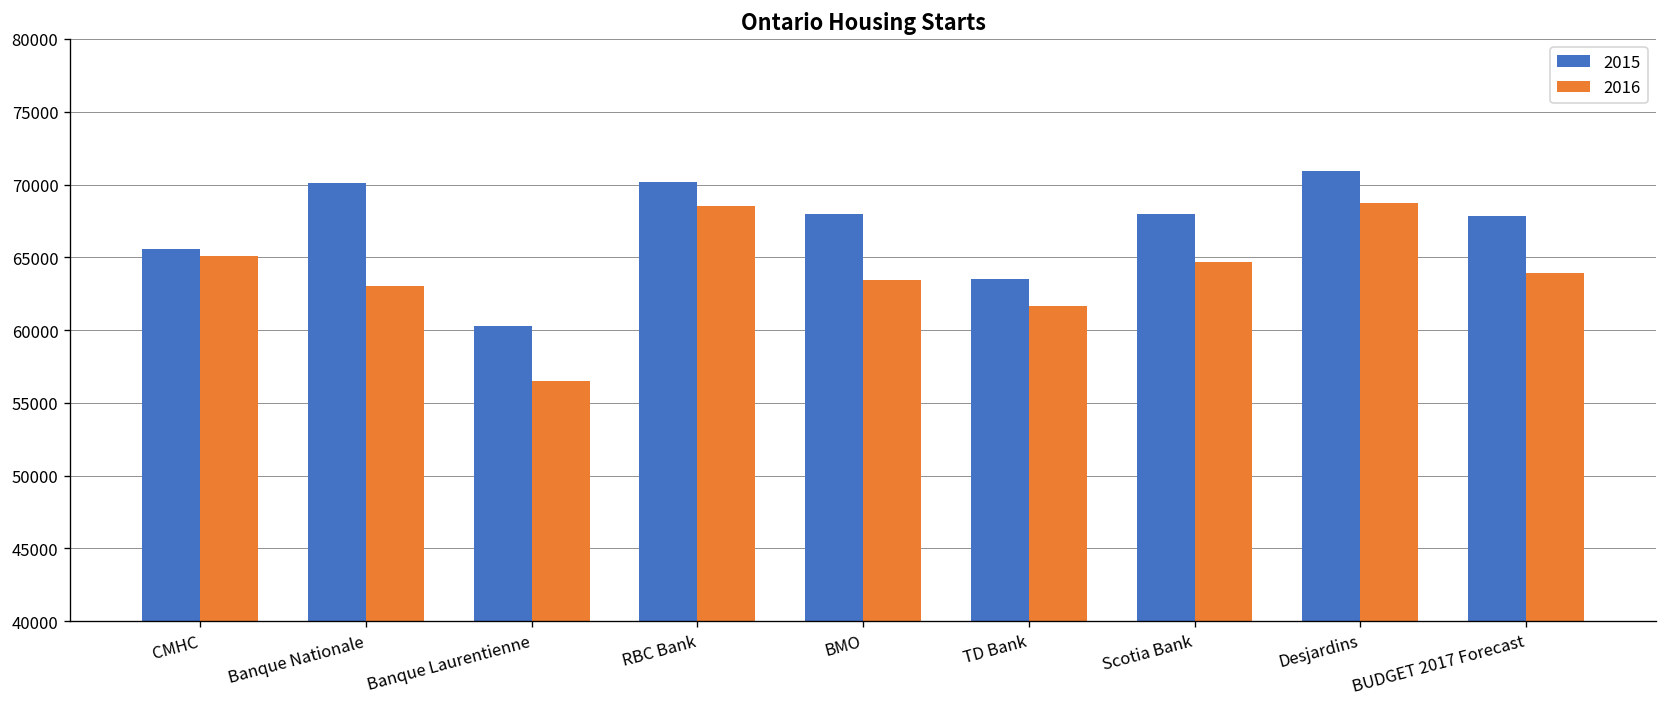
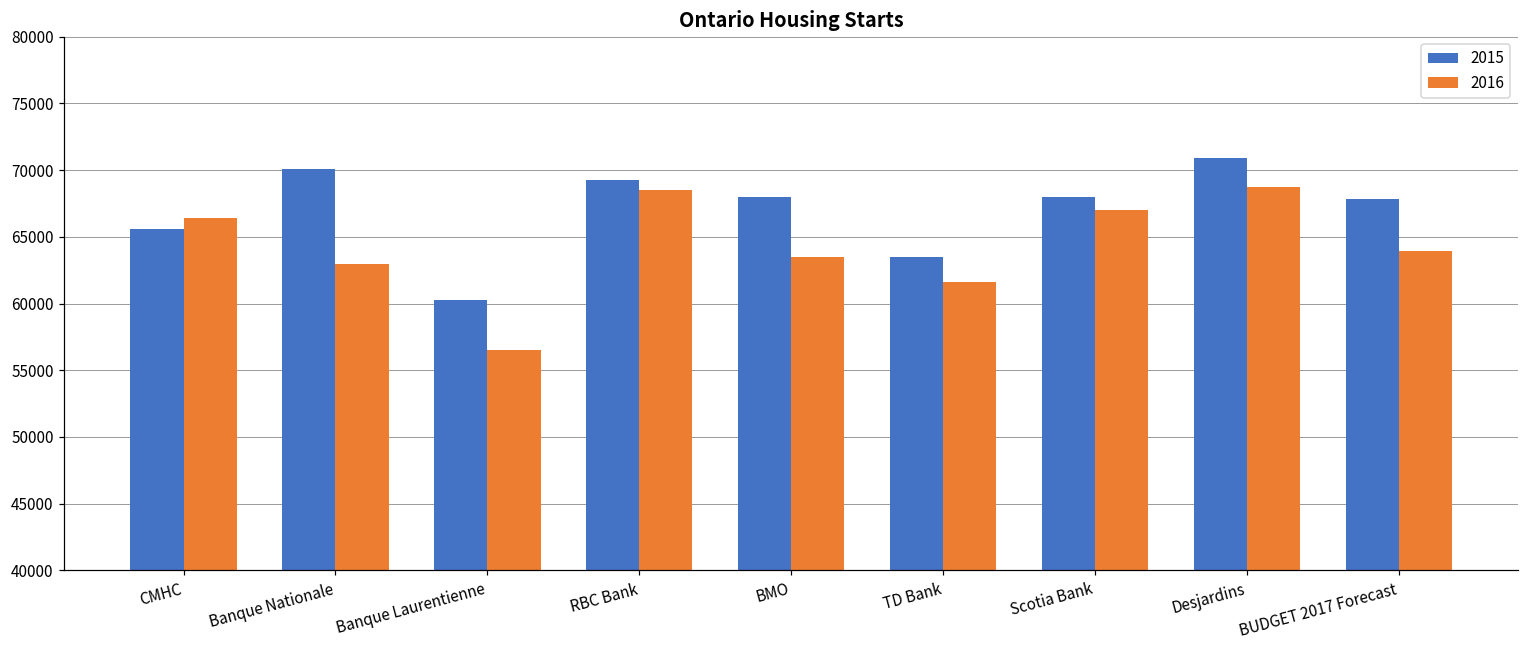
2016, CMHC: 65100 -> 66400
2015, RBC Bank: 70200 -> 69300
2016, Scotia Bank: 64700 -> 67000
